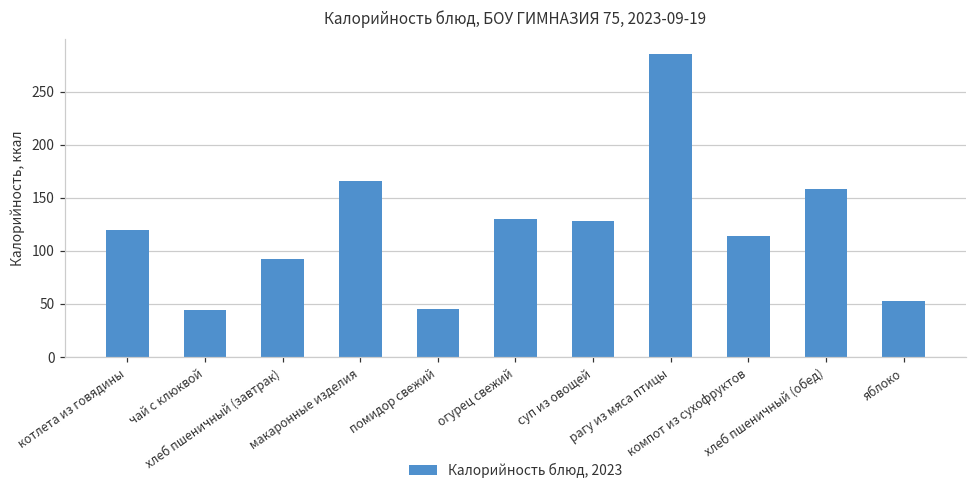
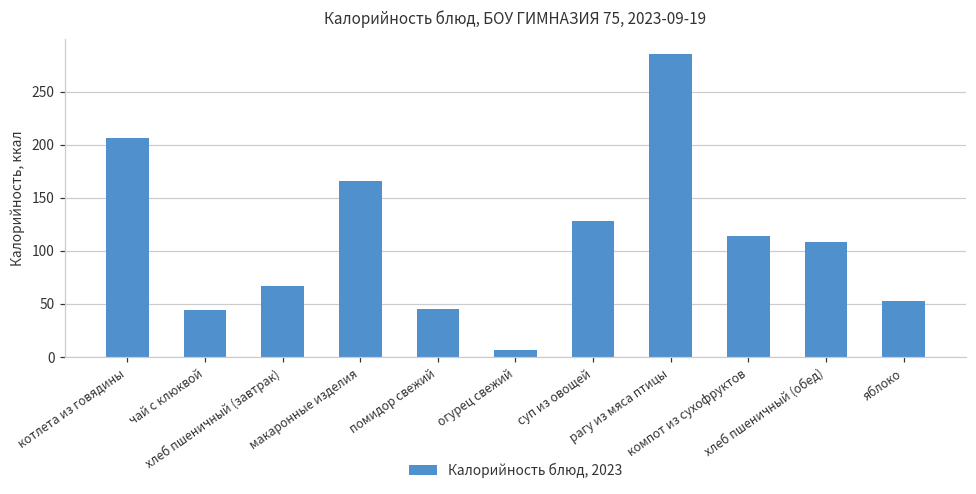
котлета из говядины: 120 -> 210
хлеб пшеничный (завтрак): 90 -> 70
огурец свежий: 130 -> 10
хлеб пшеничный (обед): 160 -> 110
